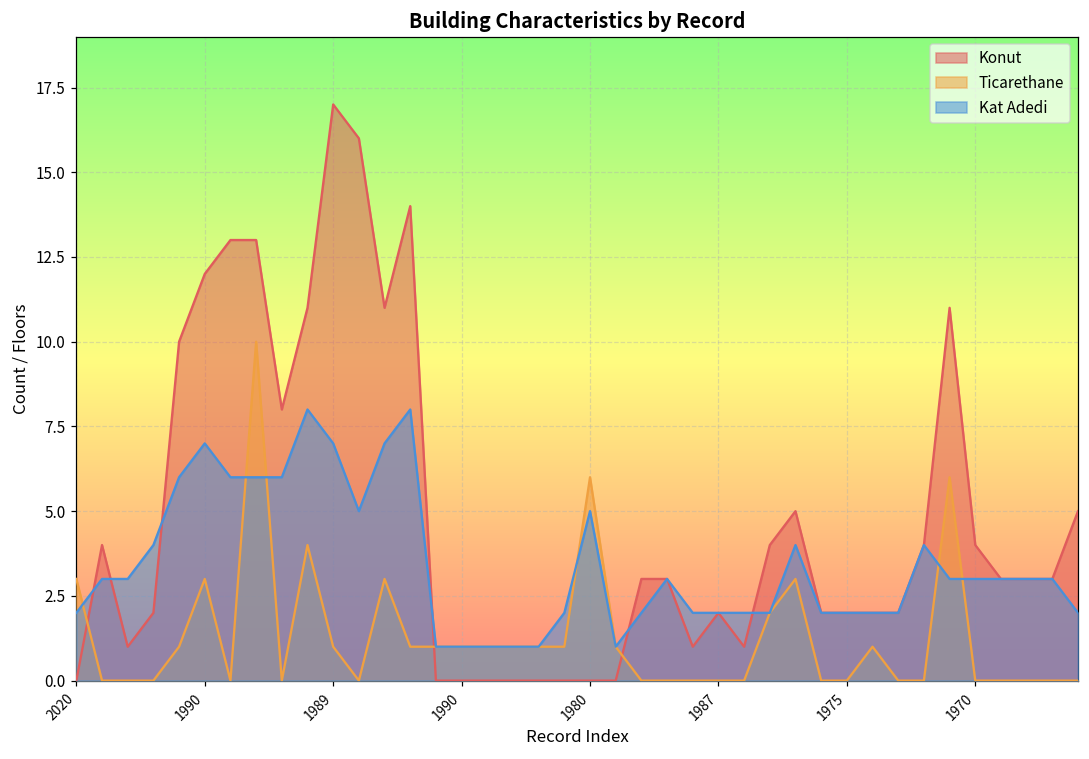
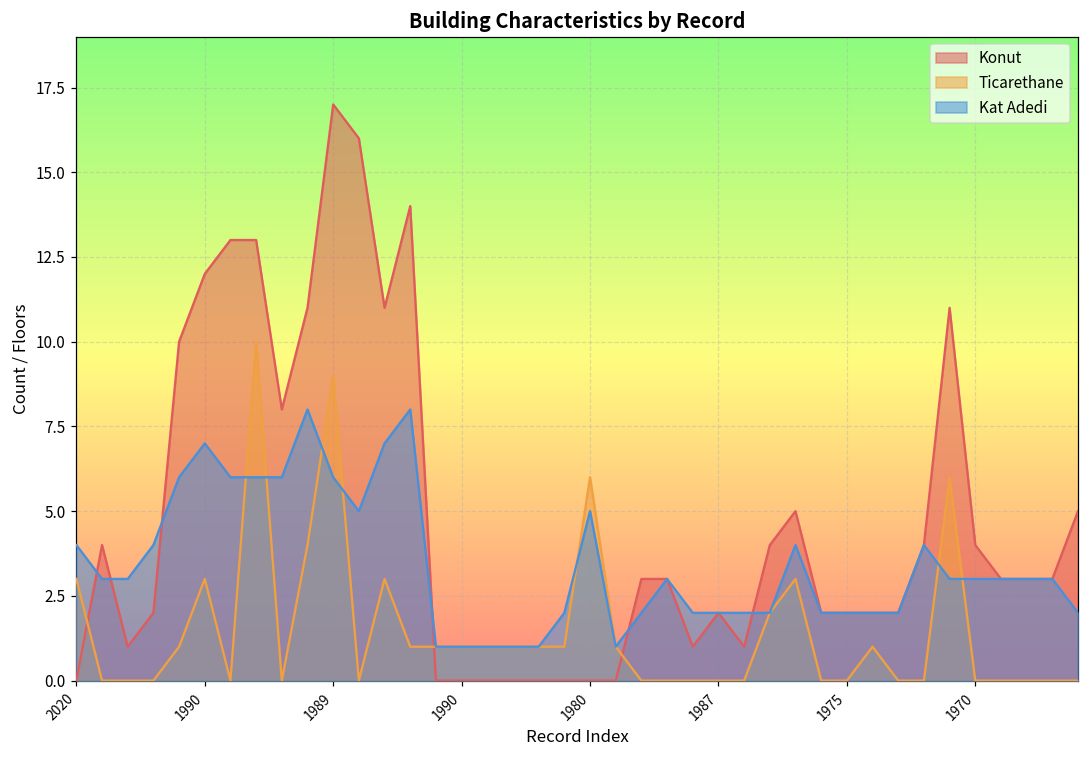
Kat Adedi, 2020: 2 -> 4
Ticarethane, 1989: 1 -> 9
Kat Adedi, 1989: 7 -> 6
